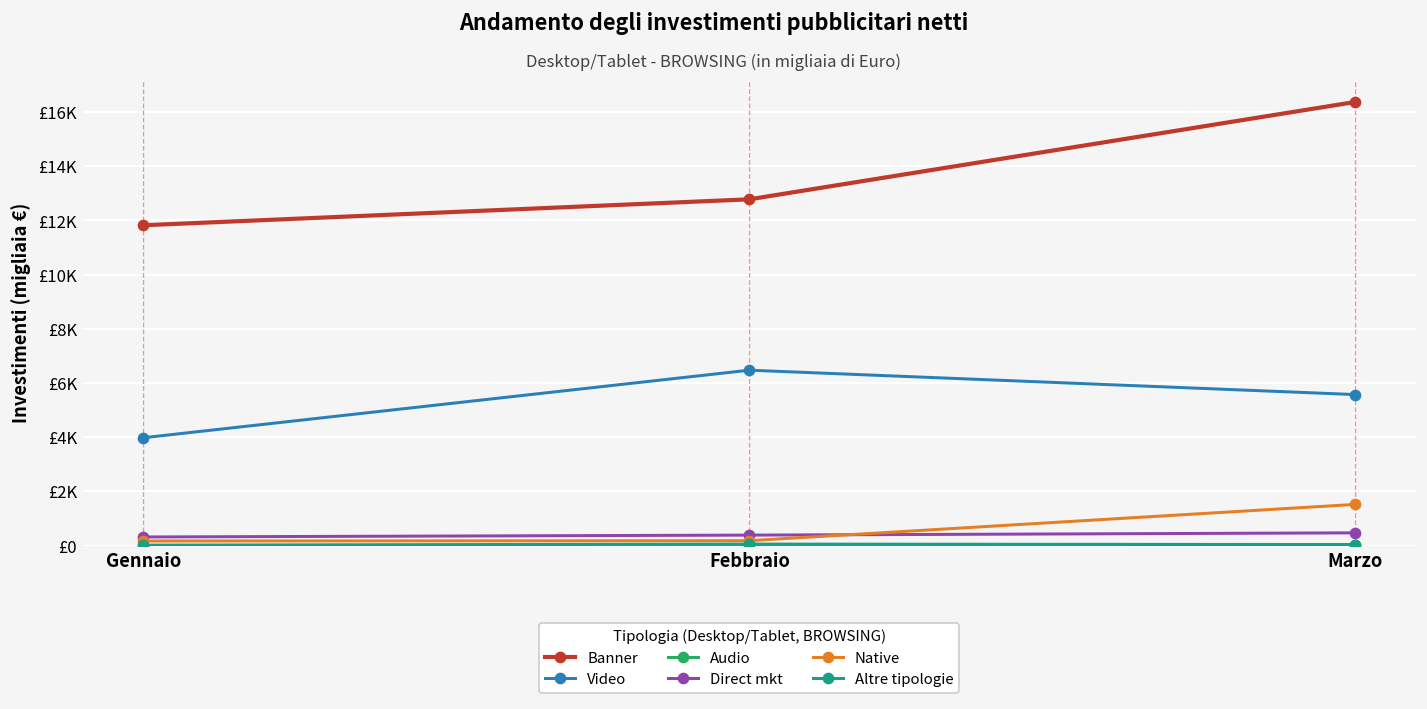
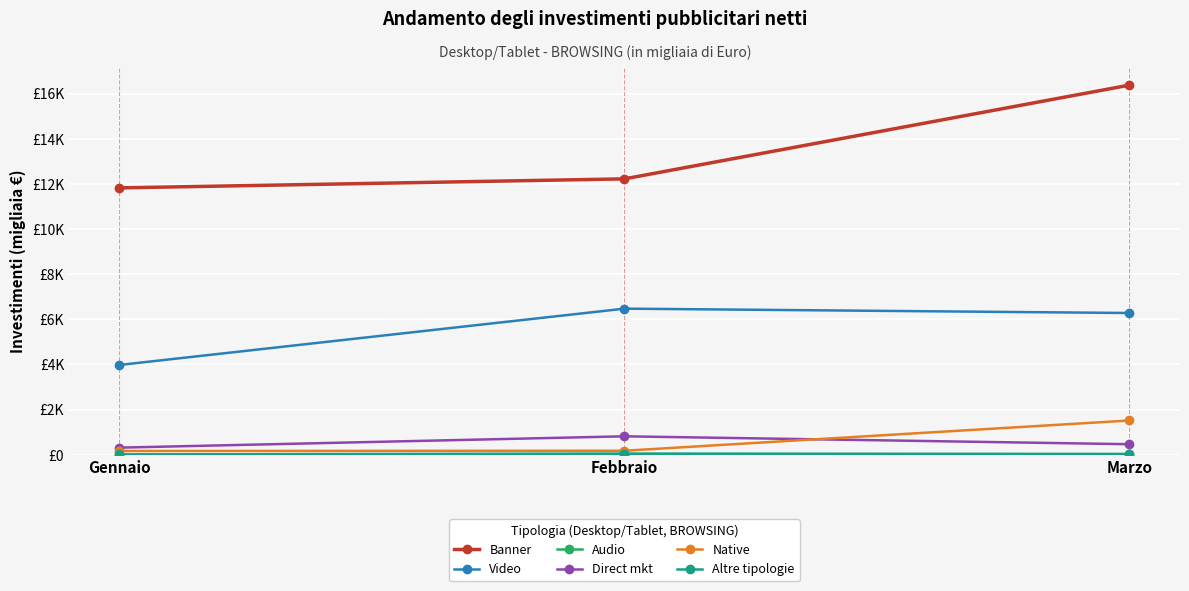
Banner, Febbraio: £12800 -> £12200
Direct mkt, Febbraio: £400 -> £800
Video, Marzo: £5600 -> £6300
